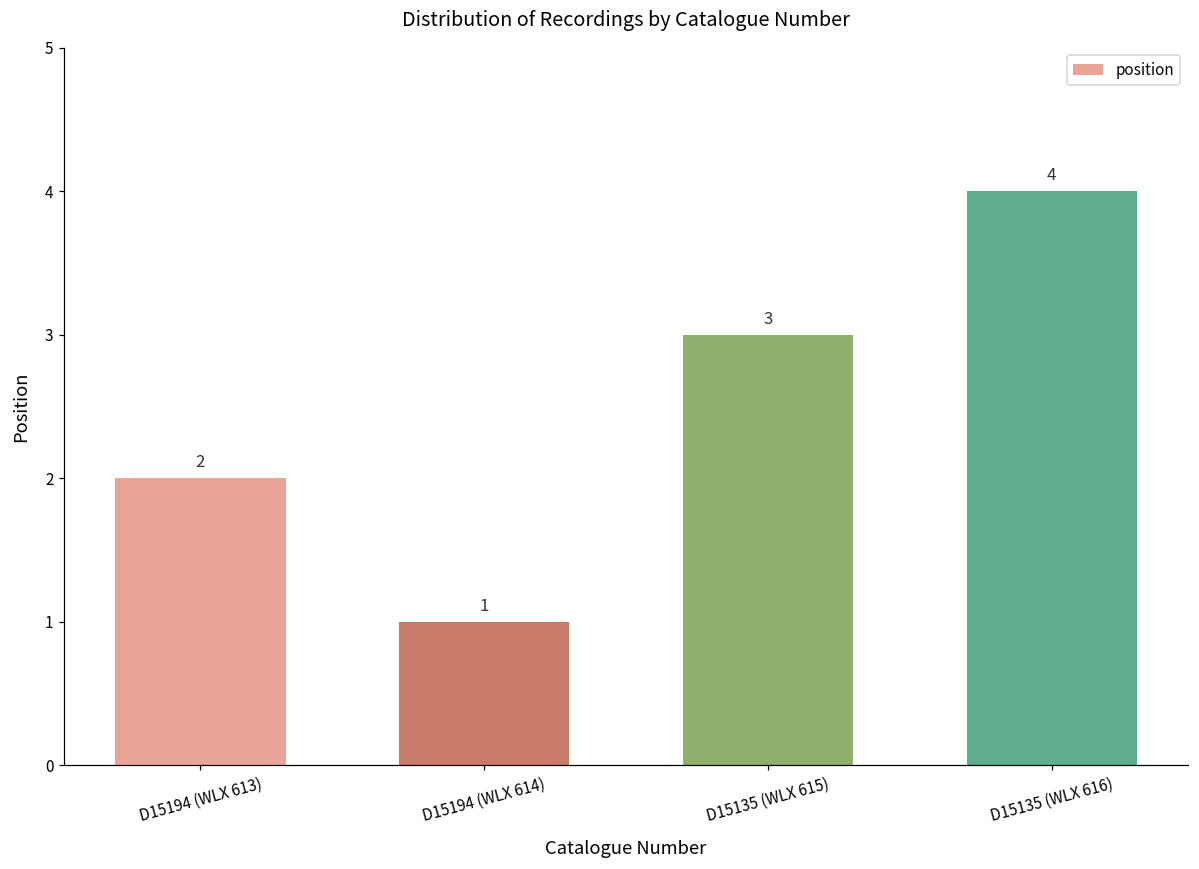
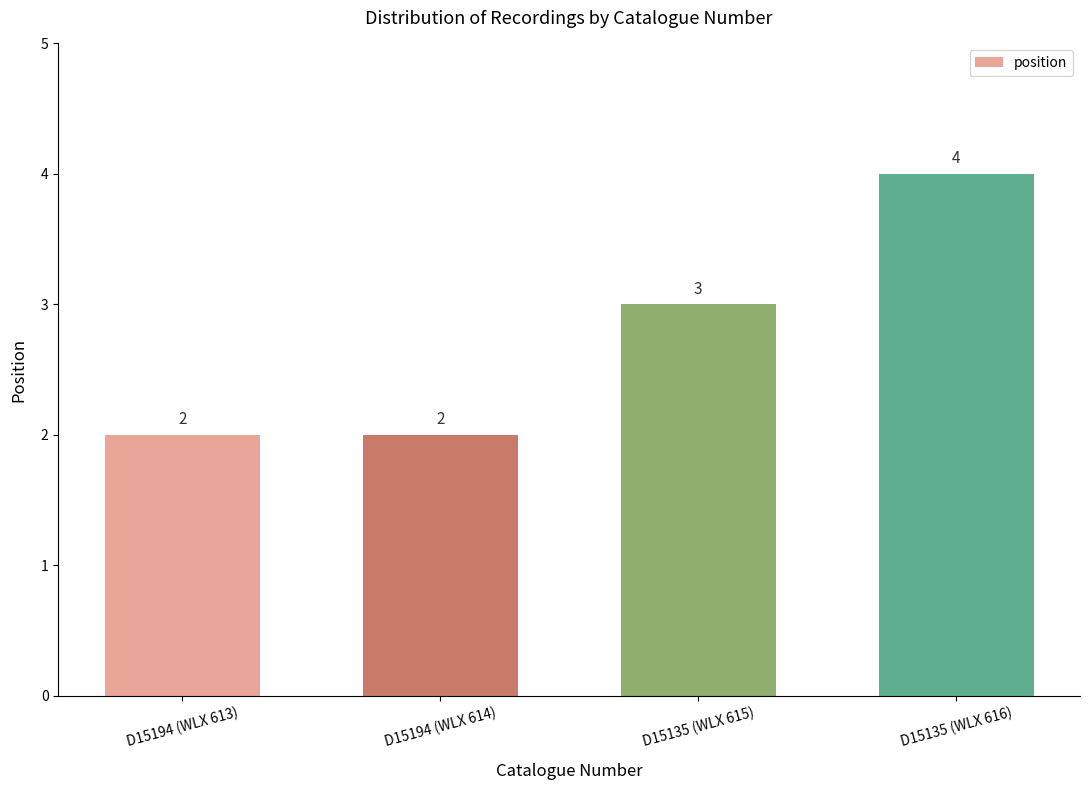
D15194 (WLX 614): 1 -> 2
